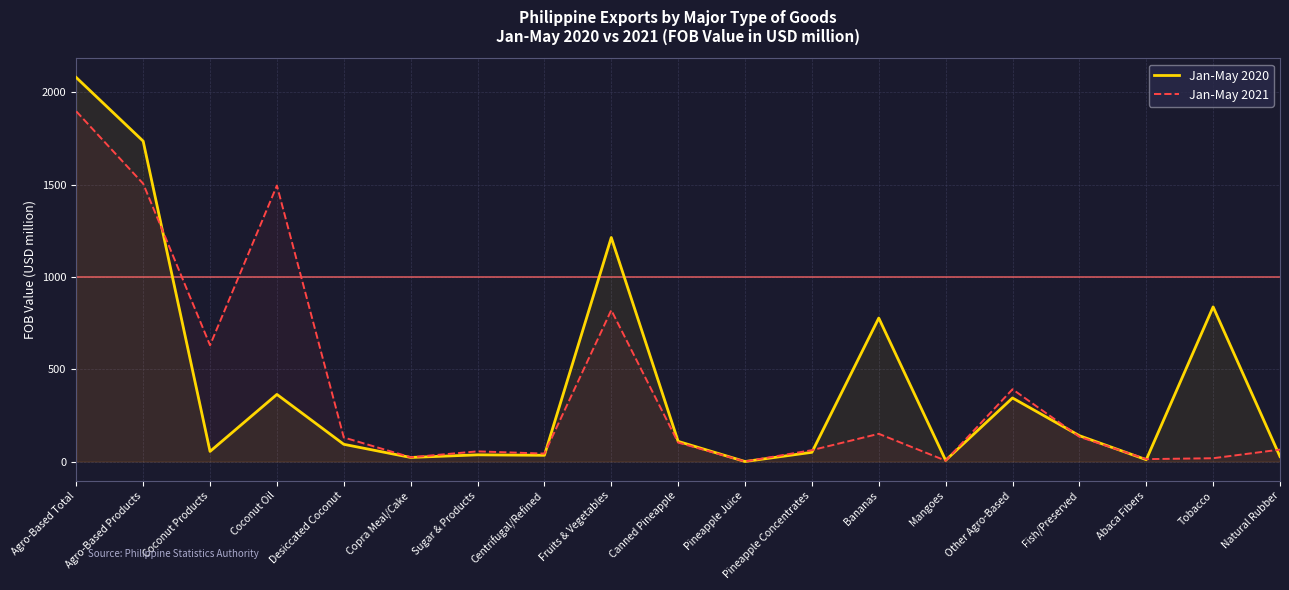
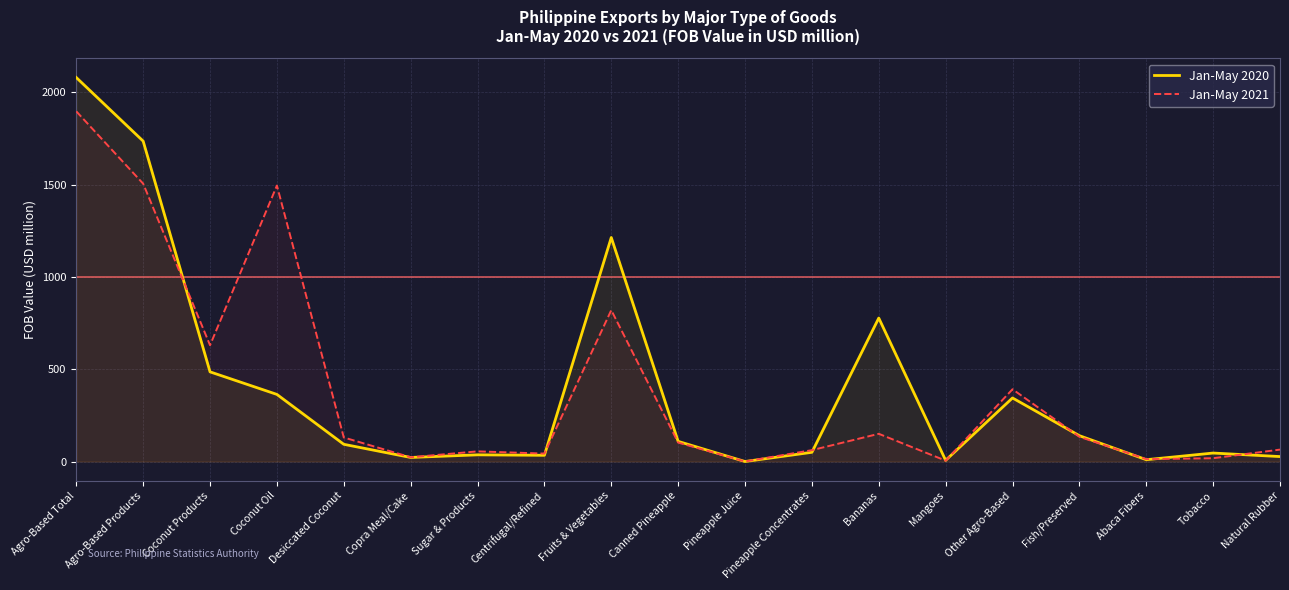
Jan-May 2020, Coconut Products: 50 -> 490
Jan-May 2020, Tobacco: 840 -> 50
